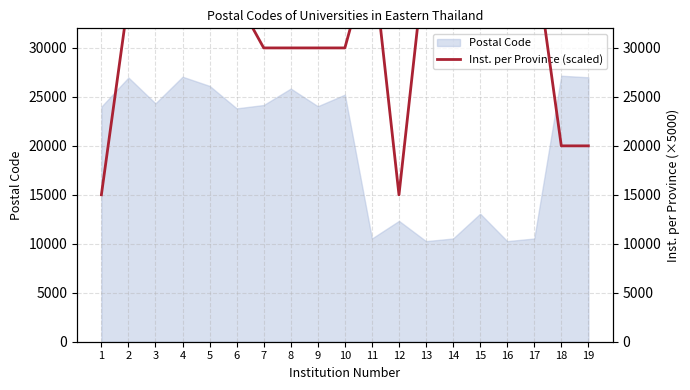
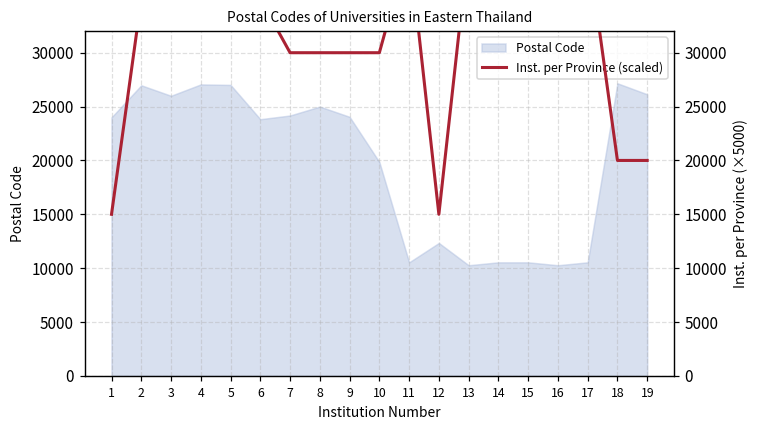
Postal Code, 3: 24000 -> 26000
Postal Code, 5: 26000 -> 27000
Postal Code, 8: 26000 -> 25000
Postal Code, 10: 25000 -> 20000
Postal Code, 15: 13000 -> 11000
Postal Code, 19: 27000 -> 26000
